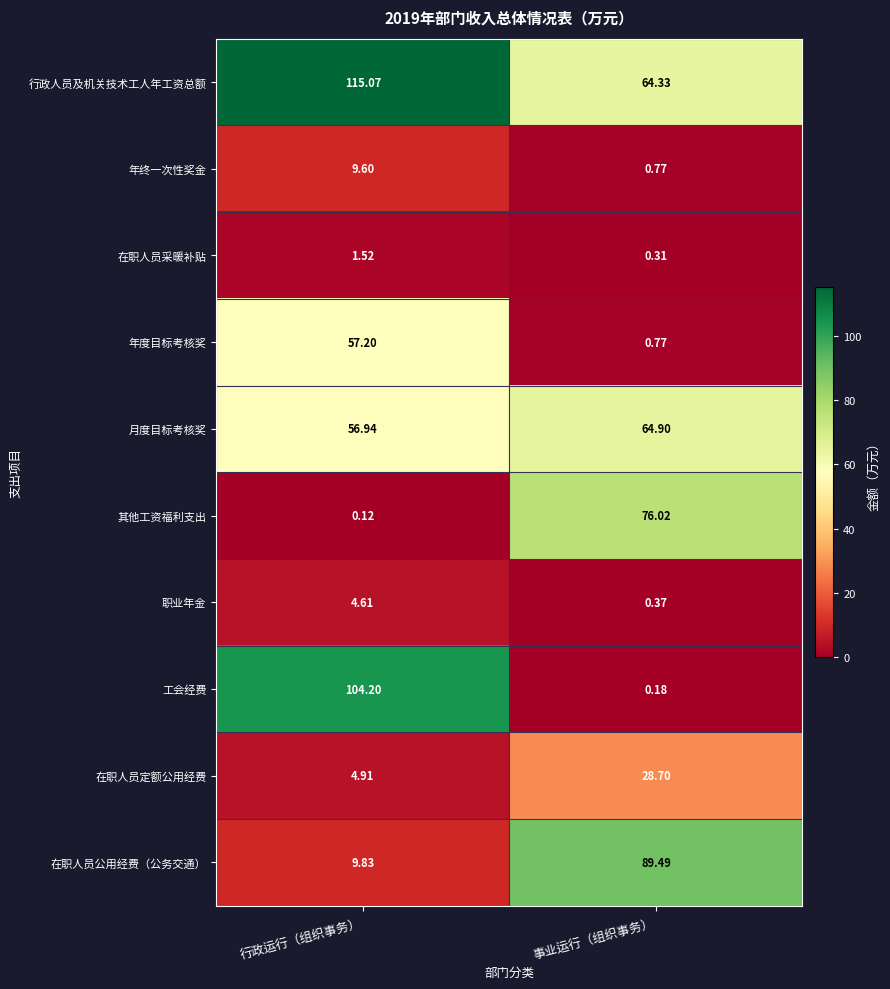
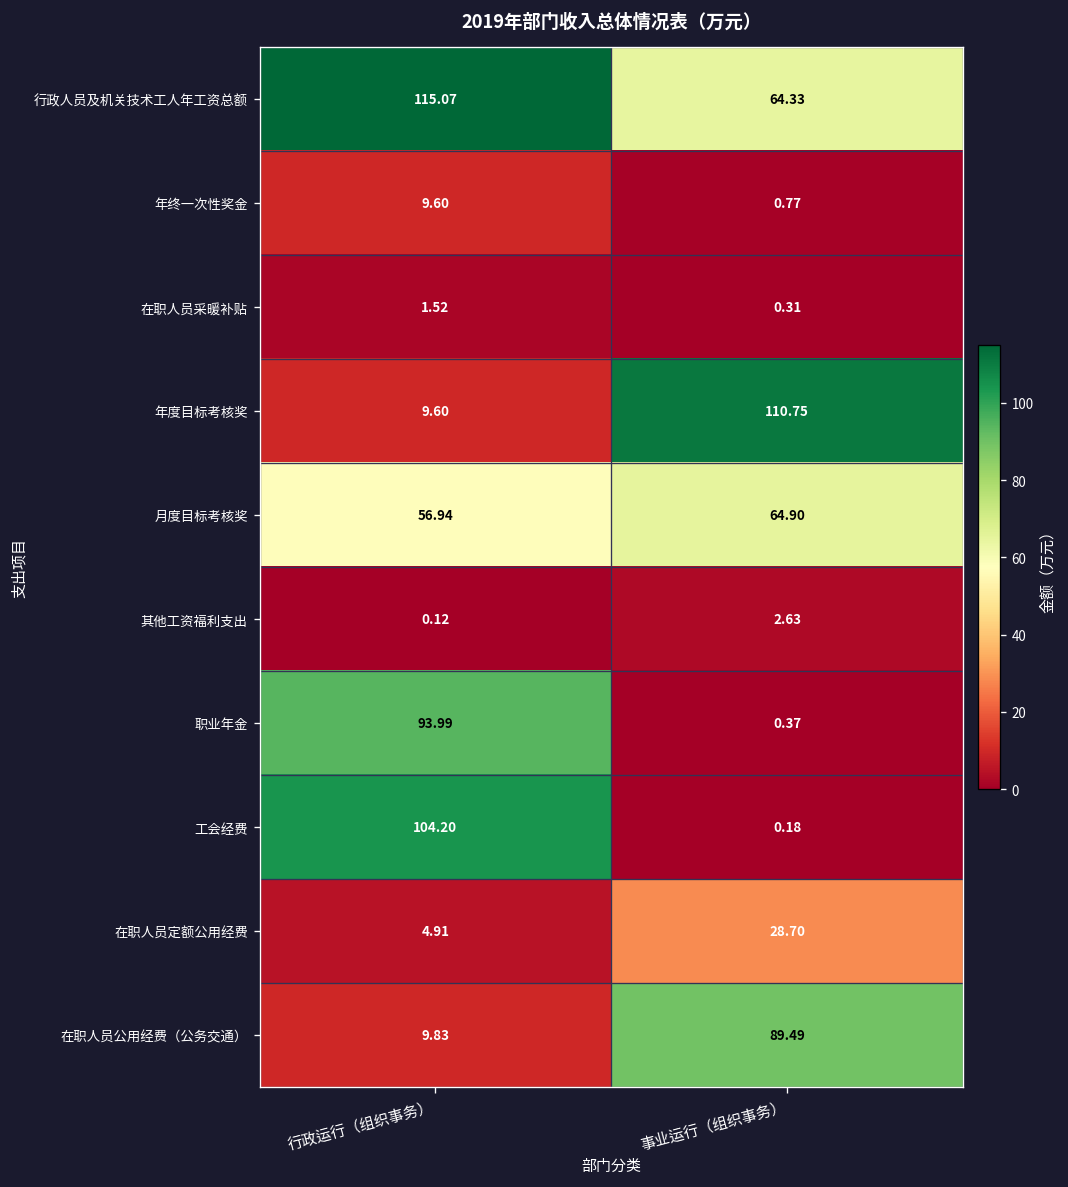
年度目标考核奖, 行政运行（组织事务）: 57.20 -> 9.60
年度目标考核奖, 事业运行（组织事务）: 0.77 -> 110.75
其他工资福利支出, 事业运行（组织事务）: 76.02 -> 2.63
职业年金, 行政运行（组织事务）: 4.61 -> 93.99
